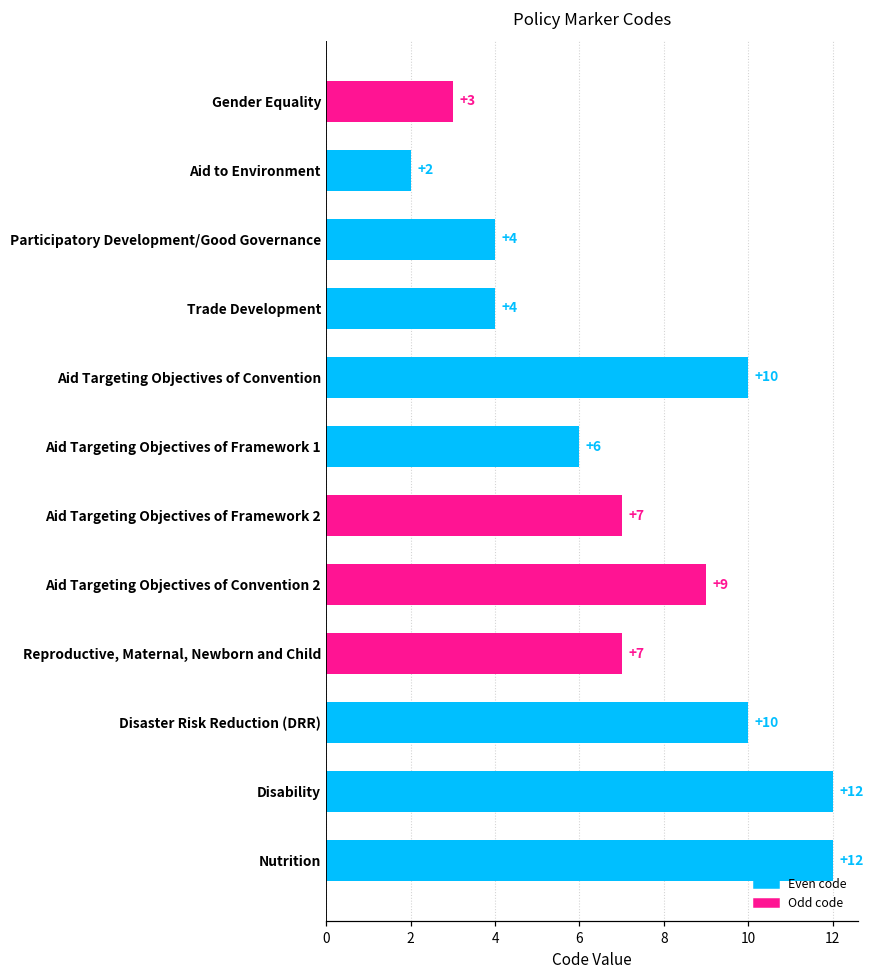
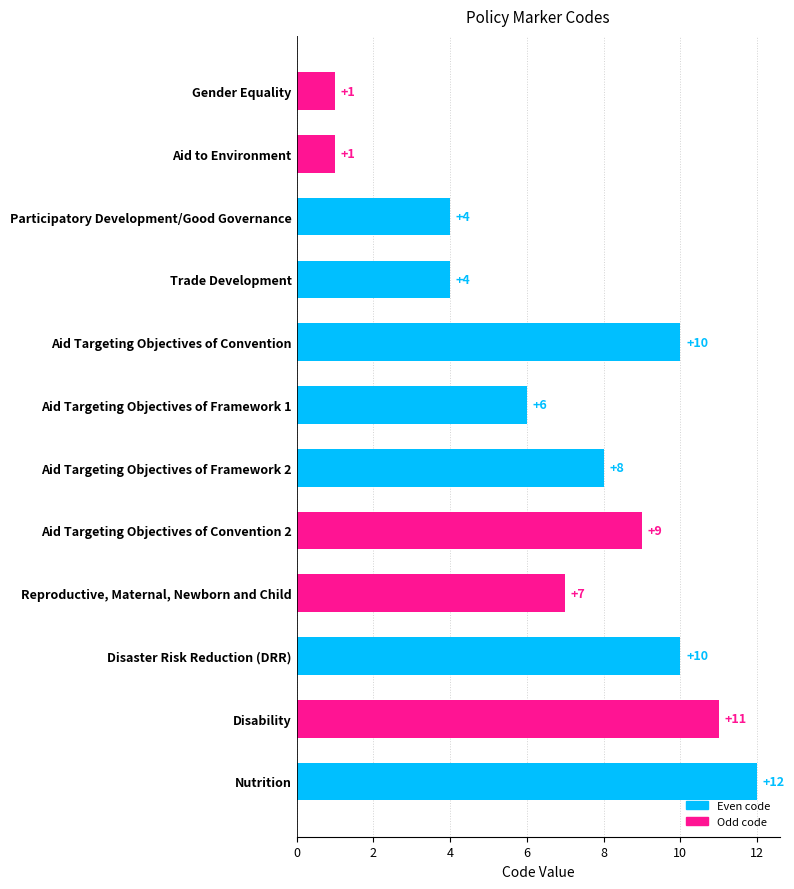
Gender Equality: +3 -> +1
Aid to Environment: +2 -> +1
Aid Targeting Objectives of Framework 2: +7 -> +8
Disability: +12 -> +11
